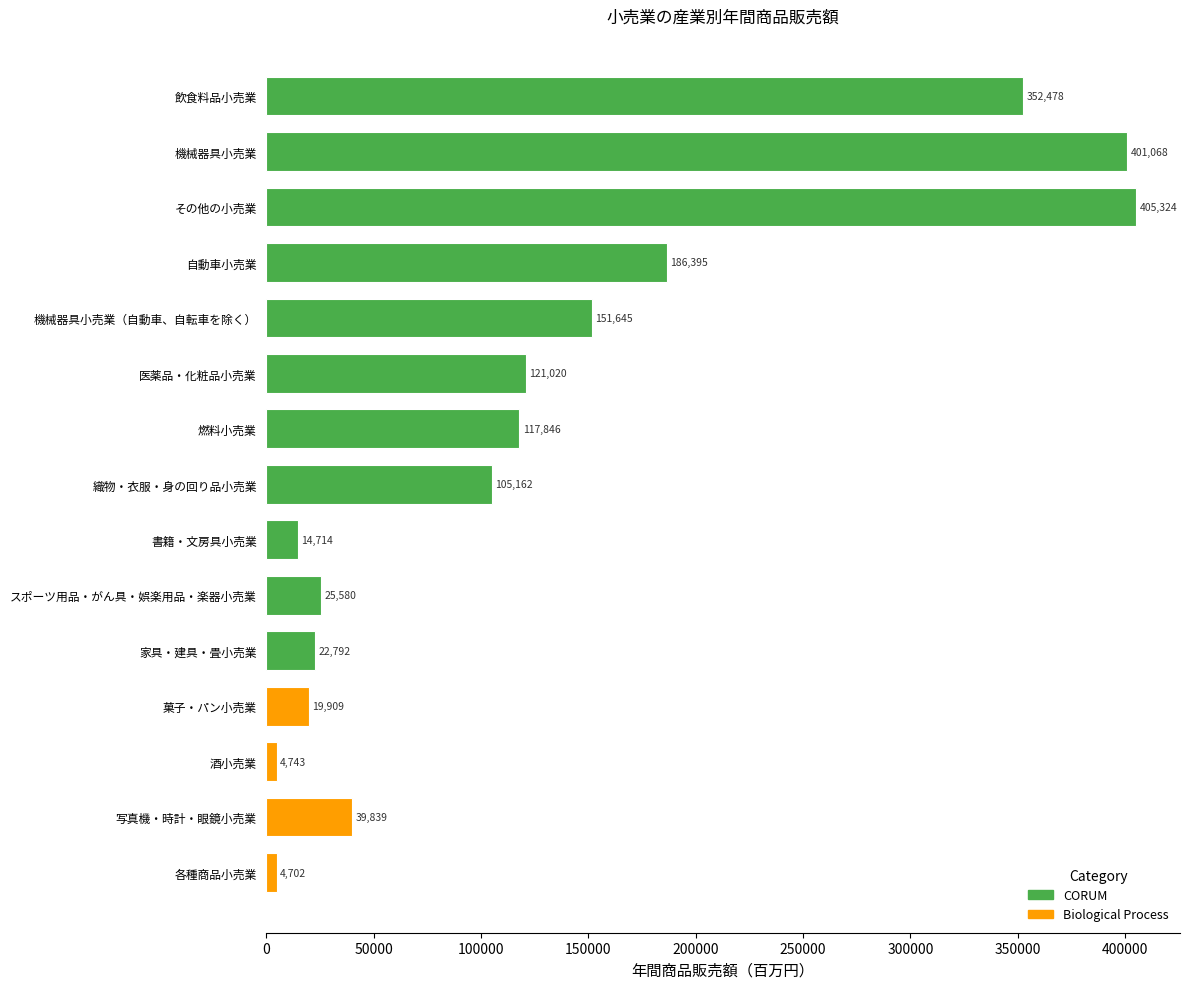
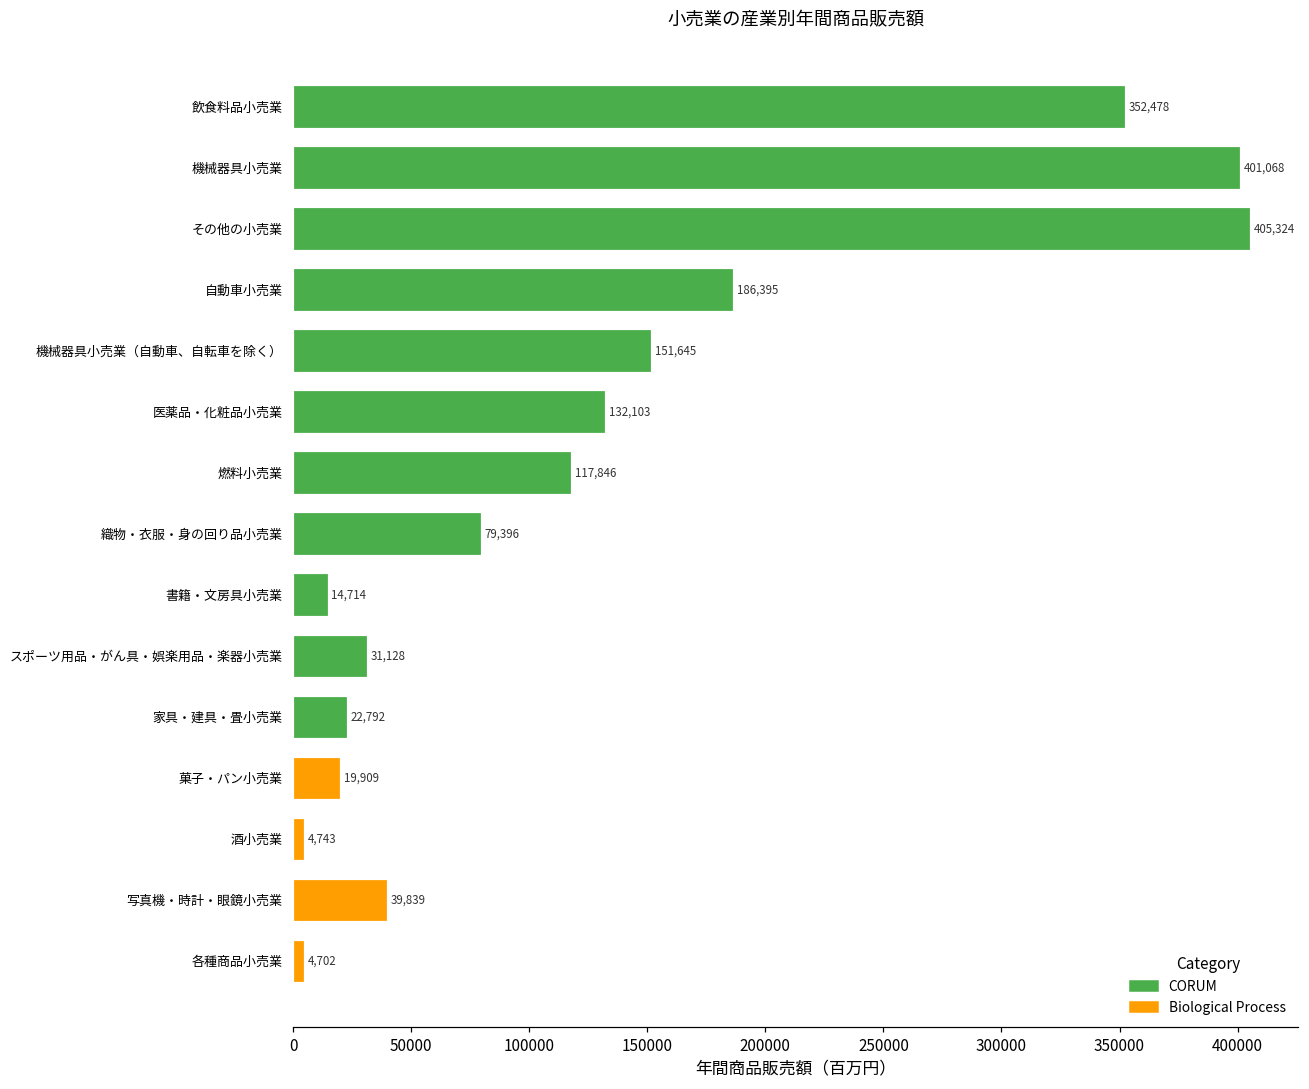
医薬品・化粧品小売業: 121,020 -> 132,103
織物・衣服・身の回り品小売業: 105,162 -> 79,396
スポーツ用品・がん具・娯楽用品・楽器小売業: 25,580 -> 31,128
